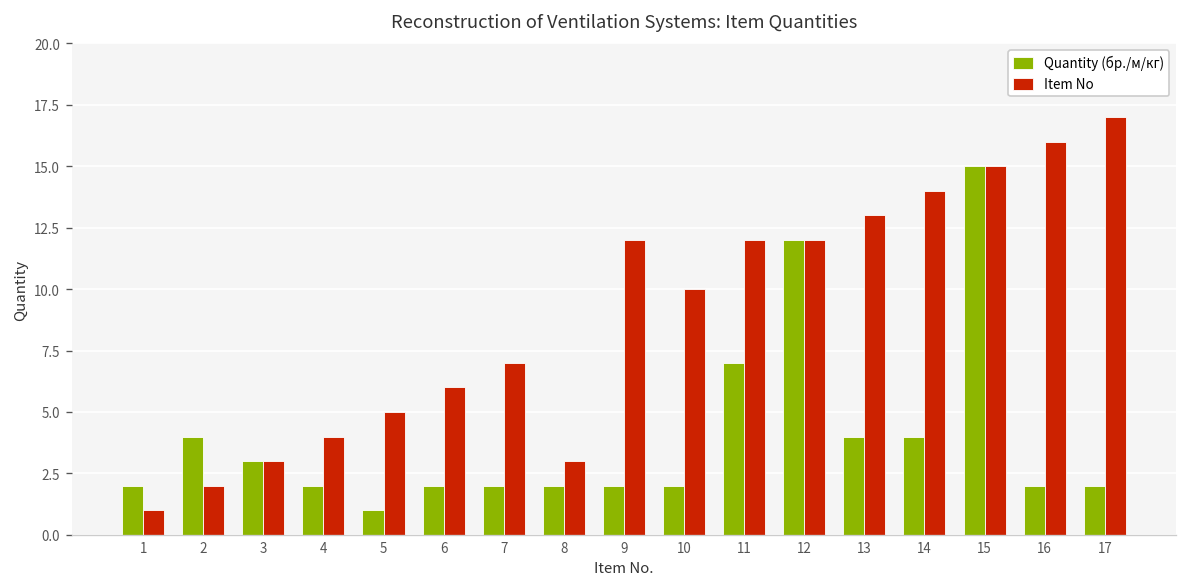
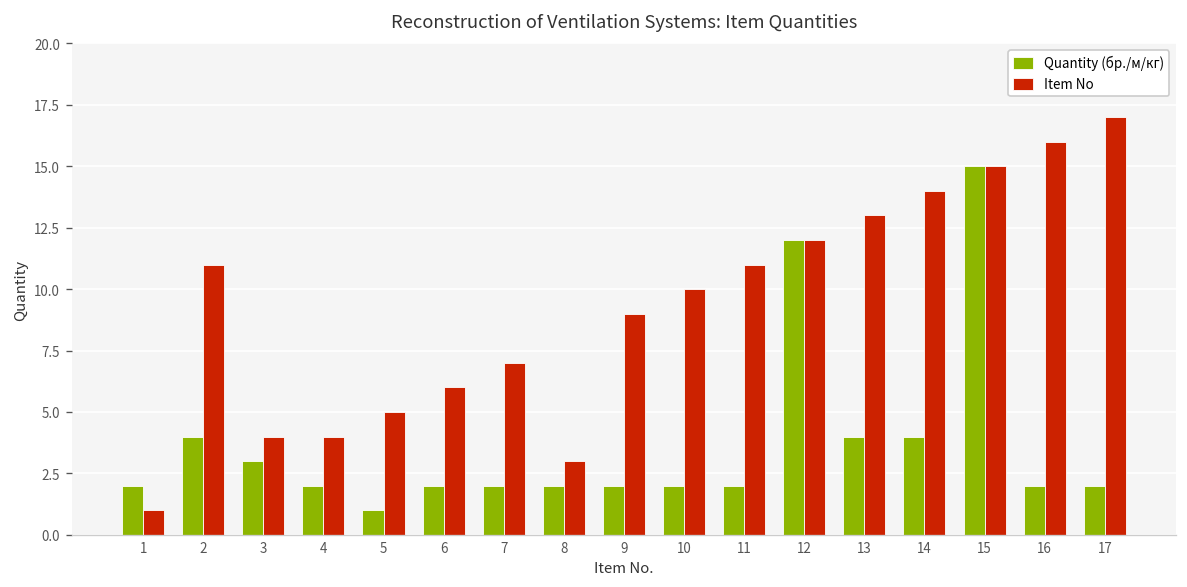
Item No, 2: 2 -> 11
Item No, 3: 3 -> 4
Item No, 9: 12 -> 9
Quantity (бр./м/кг), 11: 7 -> 2
Item No, 11: 12 -> 11
